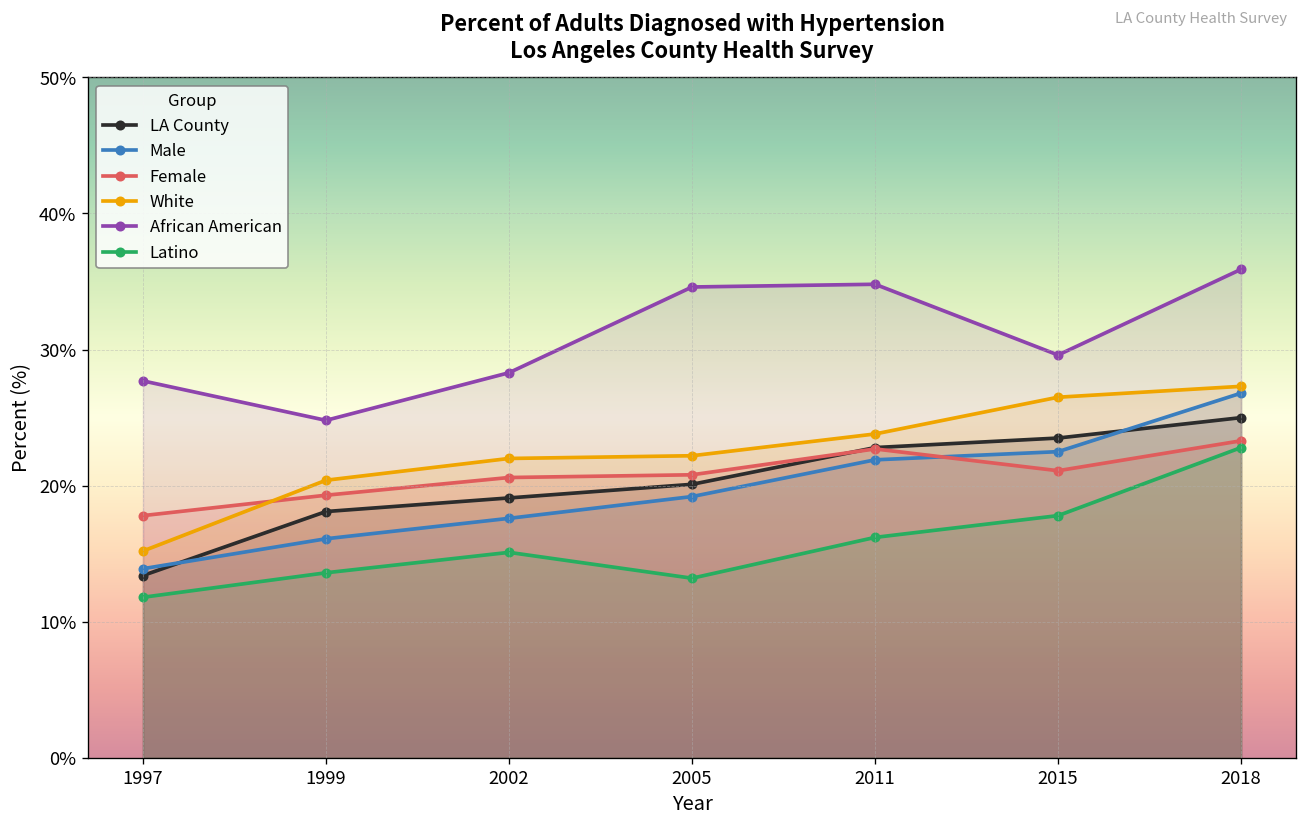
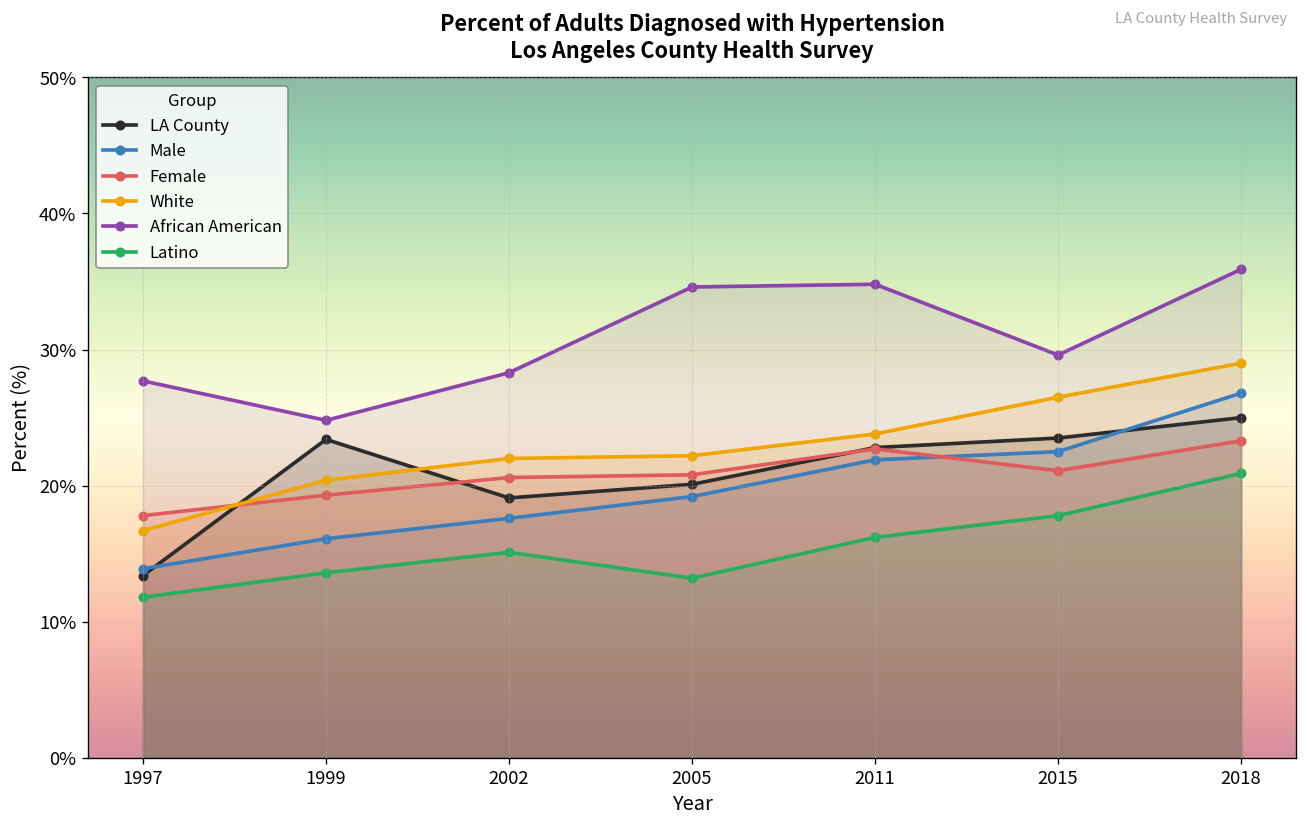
White, 1997: 15.2% -> 16.7%
LA County, 1999: 18.1% -> 23.4%
White, 2018: 27.3% -> 29.0%
Latino, 2018: 22.8% -> 20.9%
